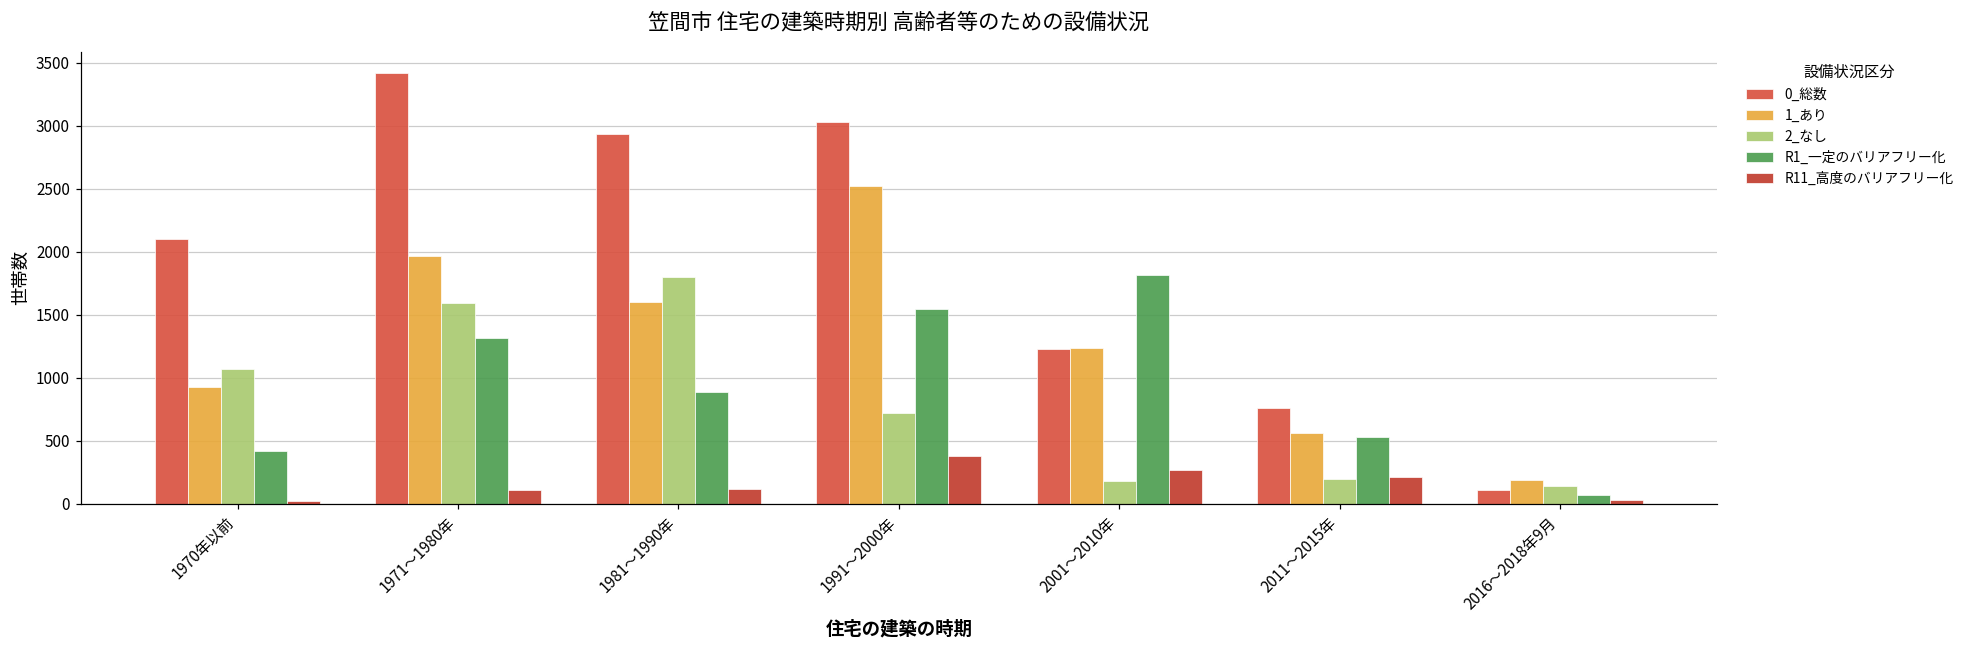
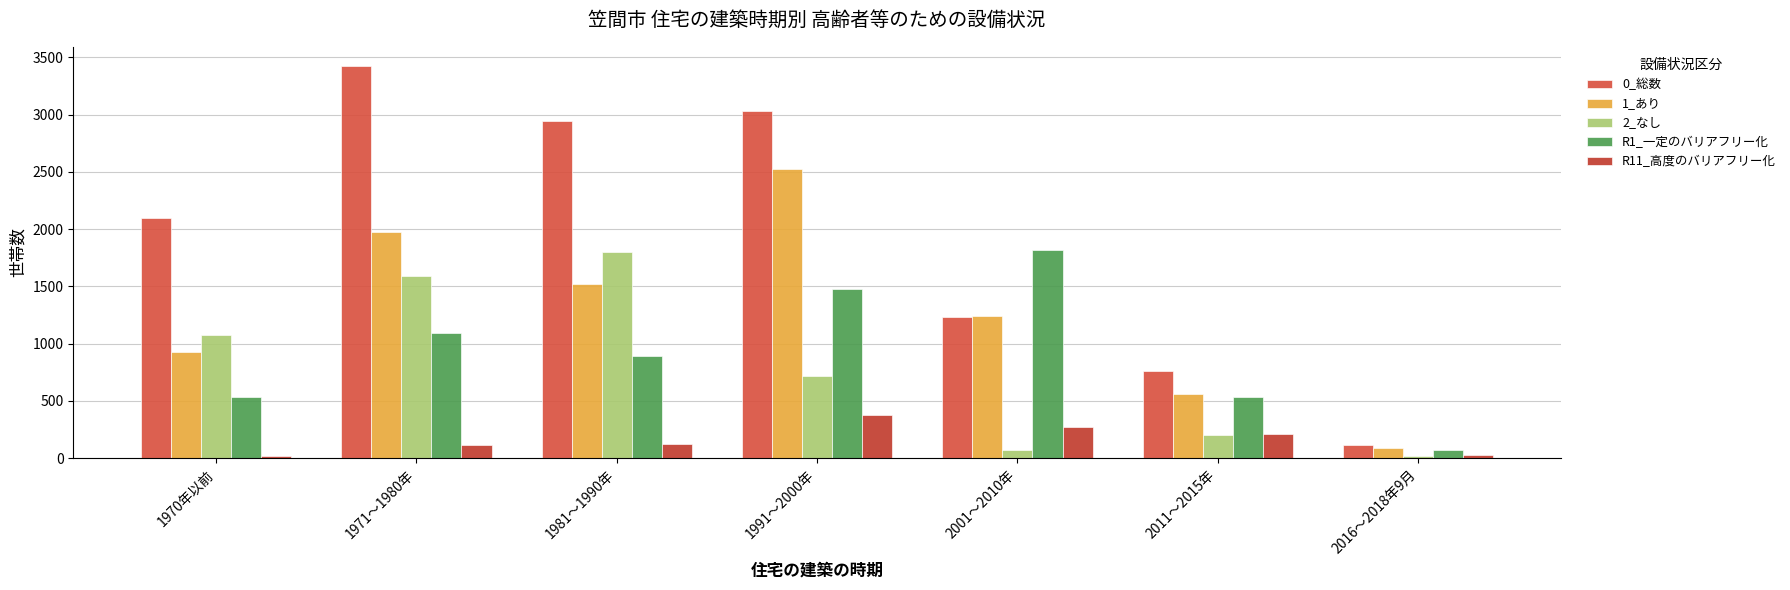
R1_一定のバリアフリー化, 1970年以前: 420 -> 530
R1_一定のバリアフリー化, 1971～1980年: 1320 -> 1090
1_あり, 1981～1990年: 1600 -> 1520
R1_一定のバリアフリー化, 1991～2000年: 1550 -> 1480
2_なし, 2001～2010年: 180 -> 70
1_あり, 2016～2018年9月: 190 -> 90
2_なし, 2016～2018年9月: 140 -> 20
